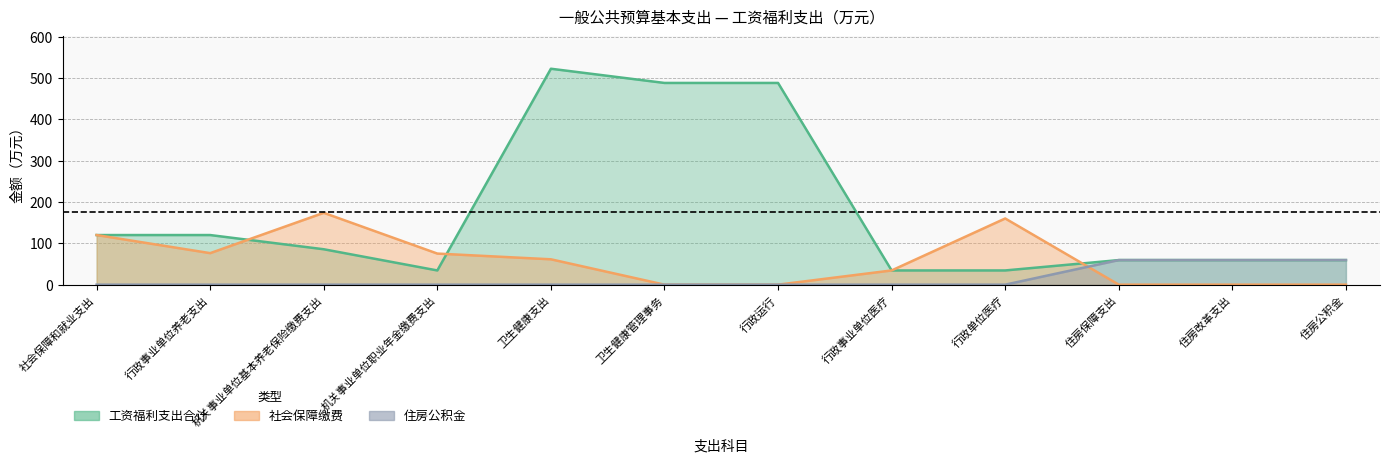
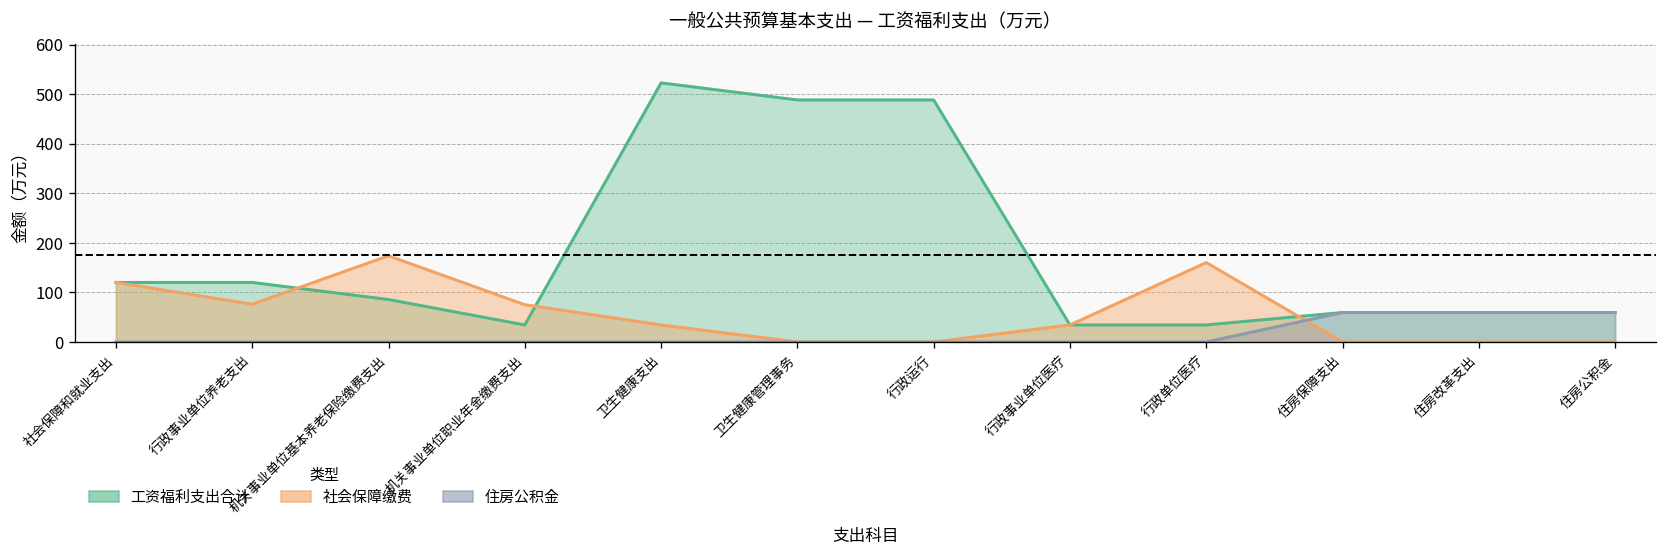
社会保障缴费, 卫生健康支出: 60 -> 30
